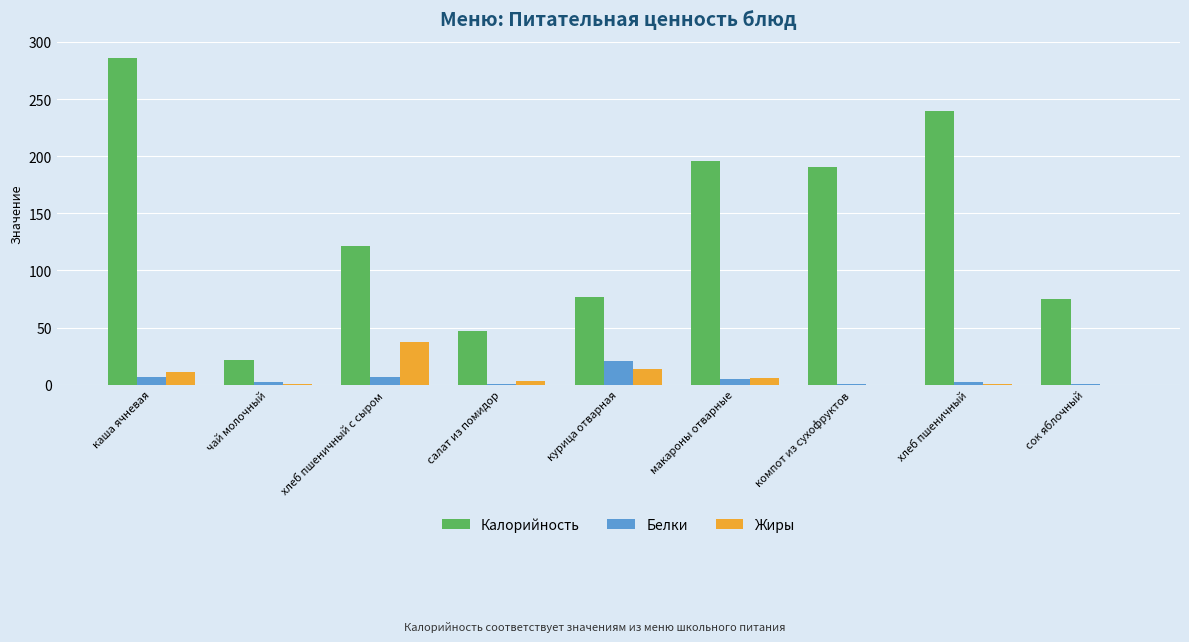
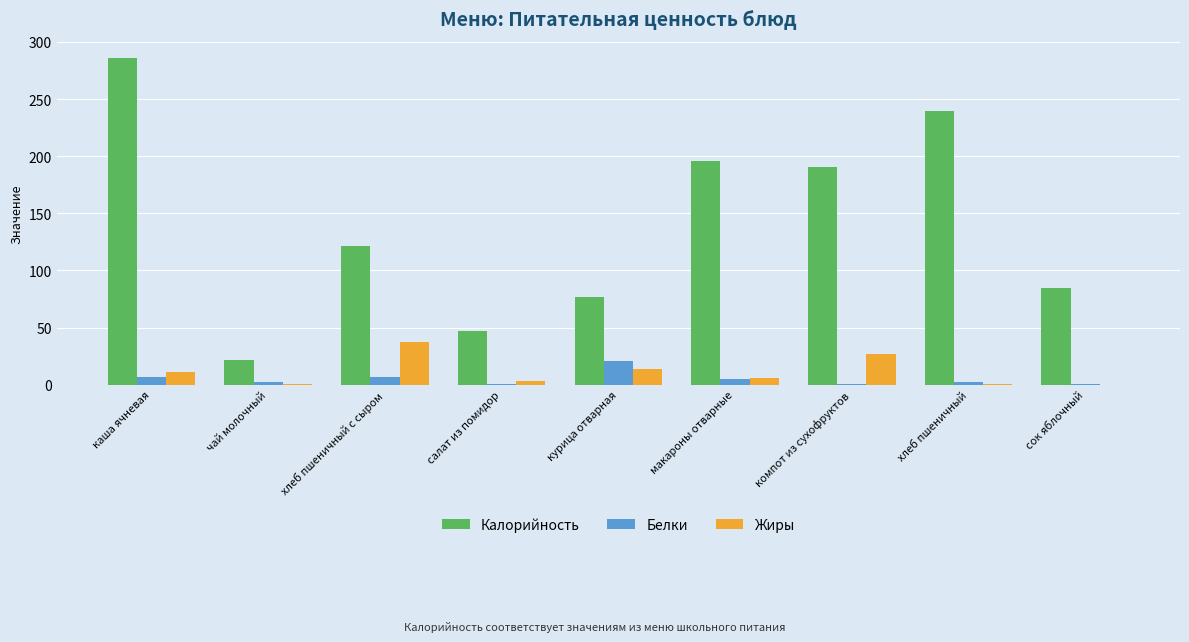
Жиры, компот из сухофруктов: 0 -> 27
Калорийность, сок яблочный: 75 -> 85
